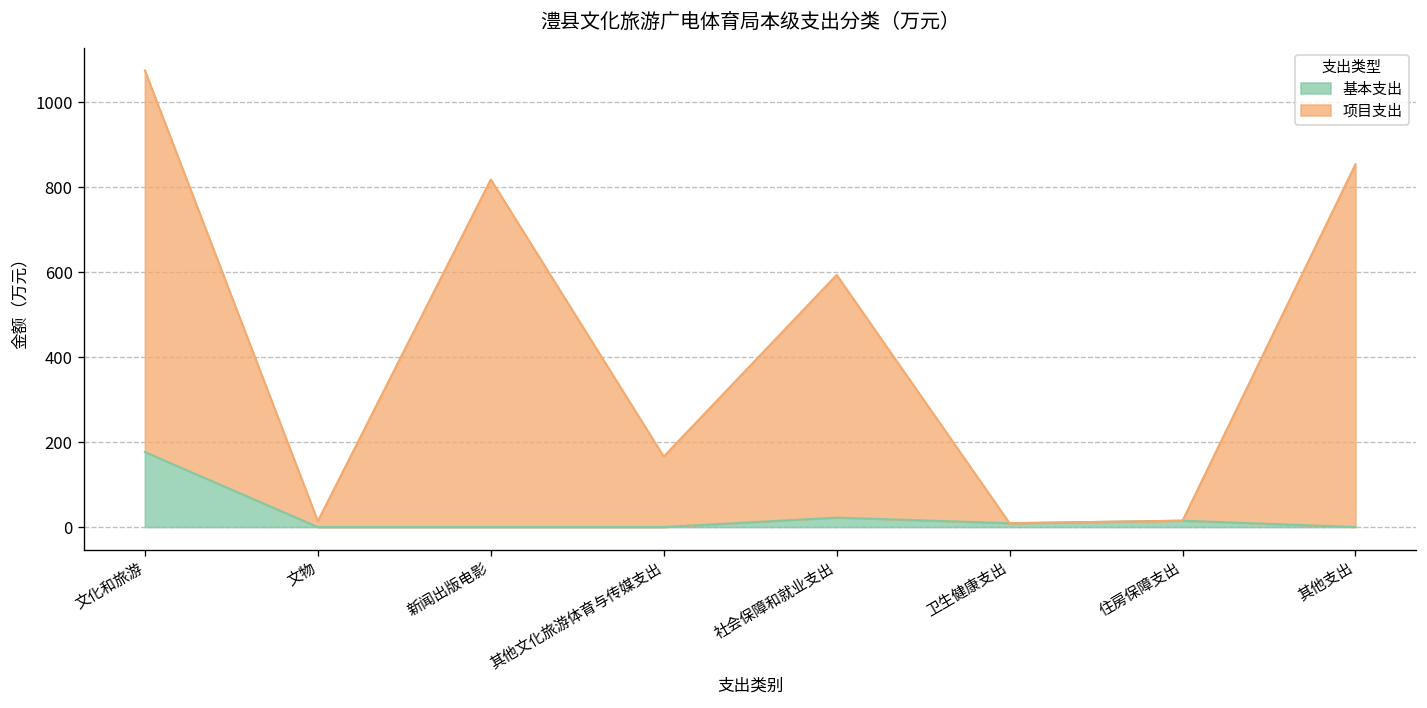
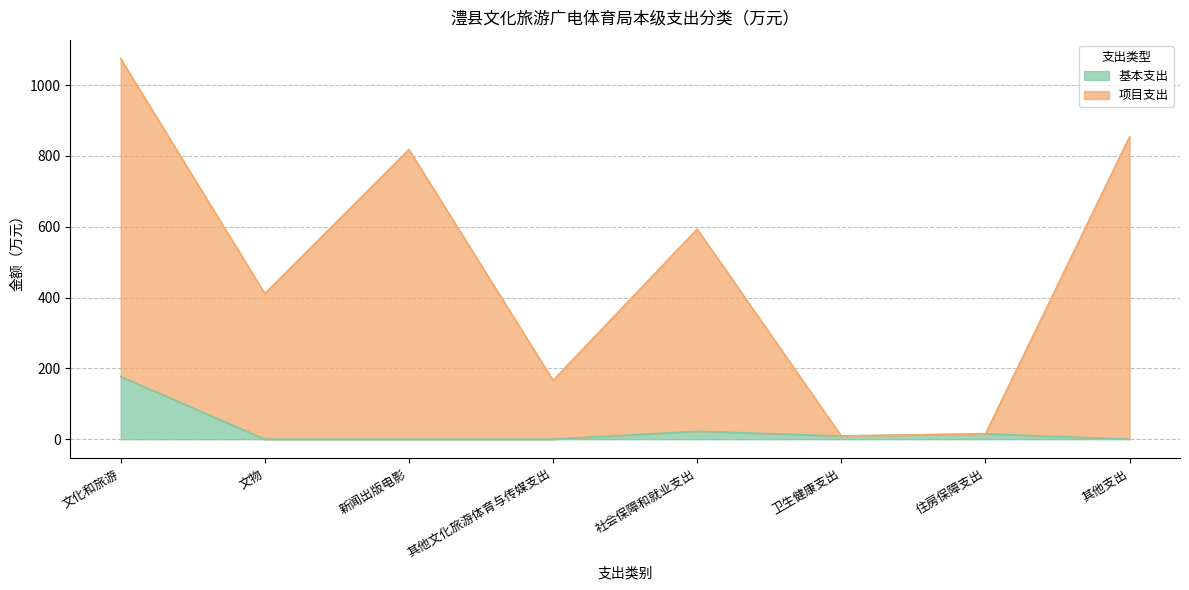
项目支出, 文物: 10 -> 410
